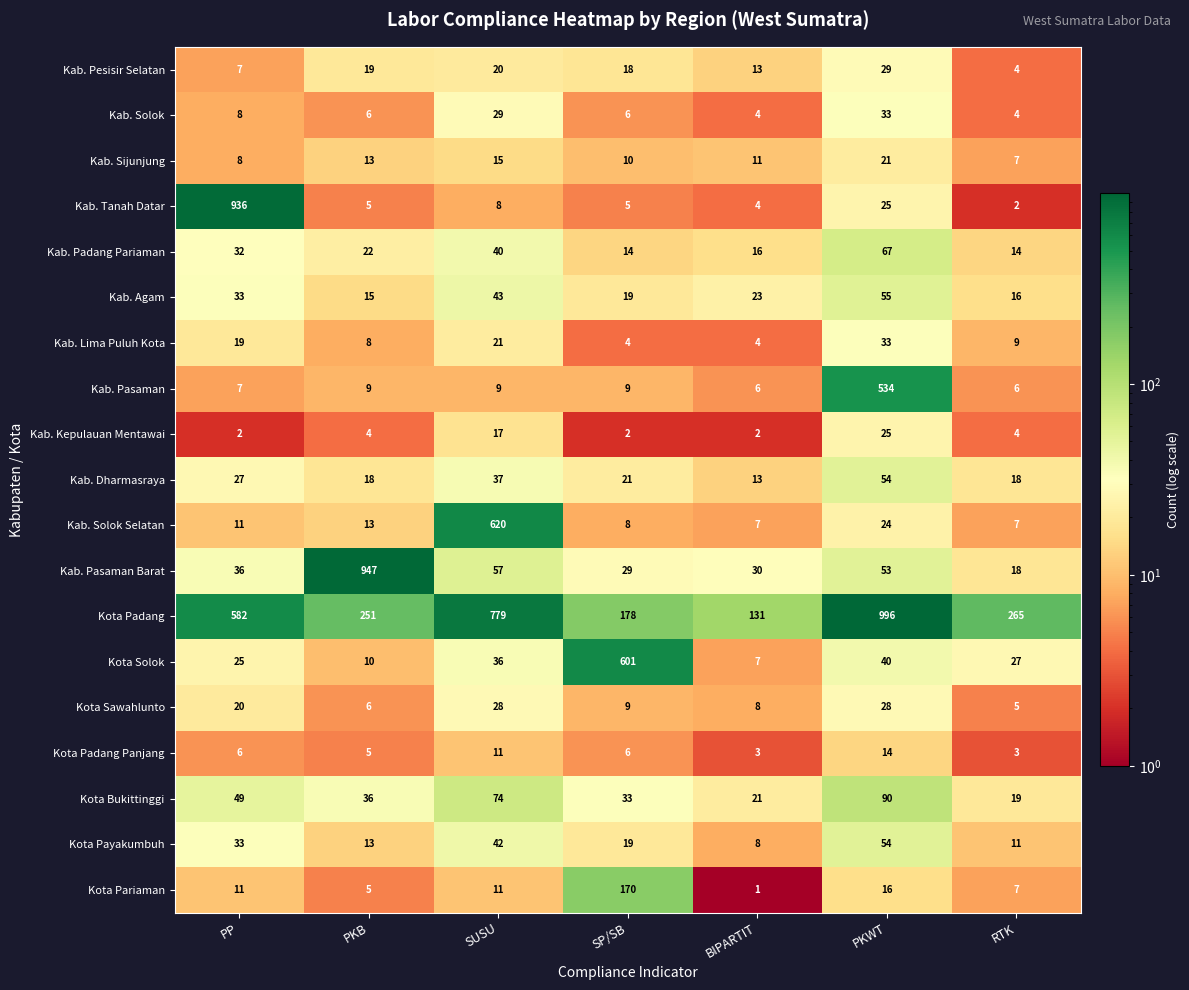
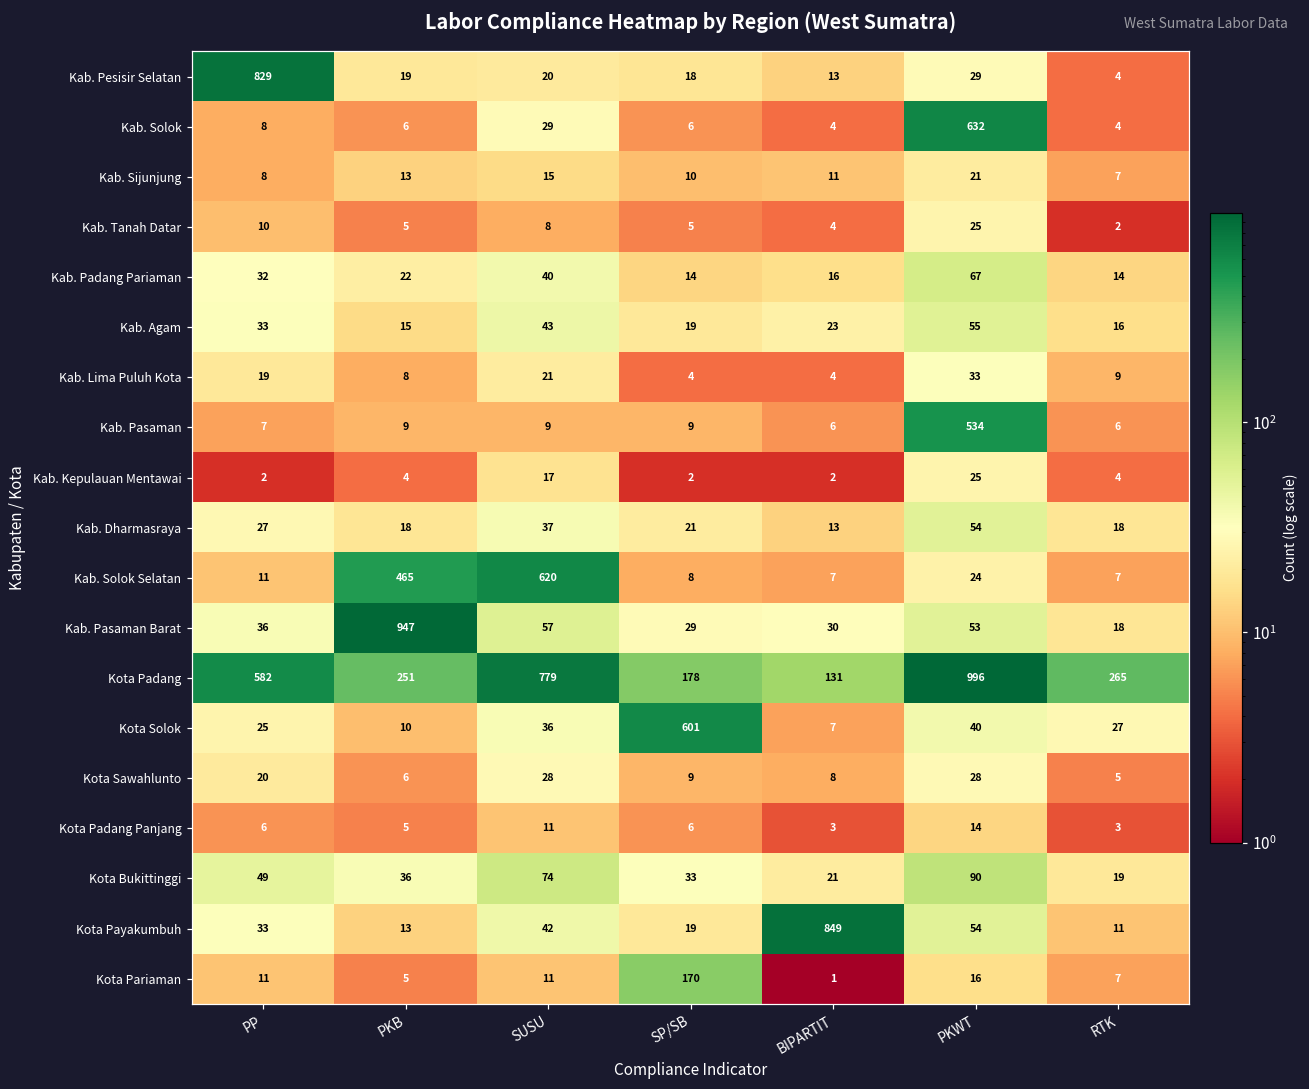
Kab. Pesisir Selatan, PP: 7 -> 829
Kab. Solok, PKWT: 33 -> 632
Kab. Tanah Datar, PP: 936 -> 10
Kab. Solok Selatan, PKB: 13 -> 465
Kota Payakumbuh, BIPARTIT: 8 -> 849
